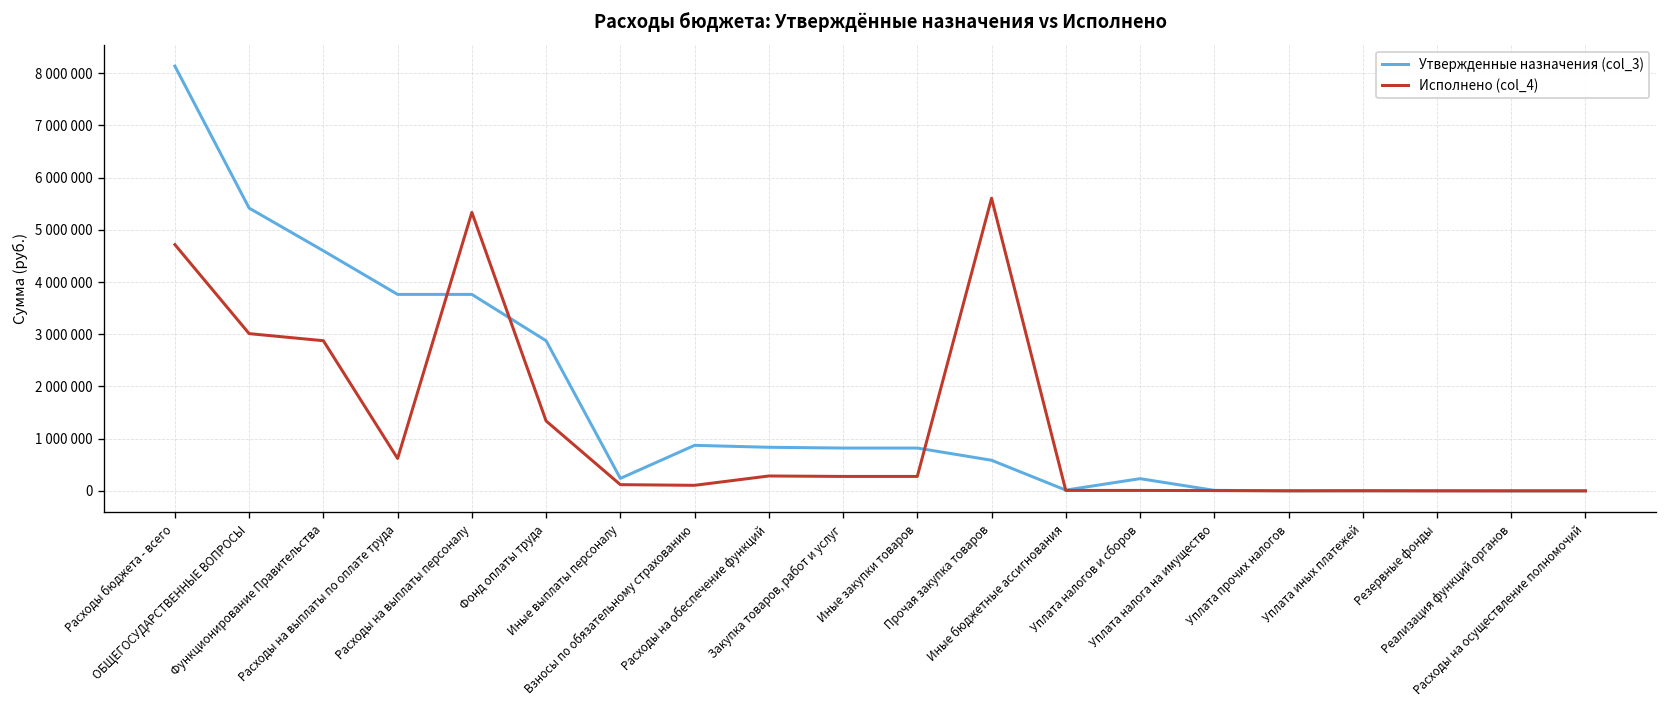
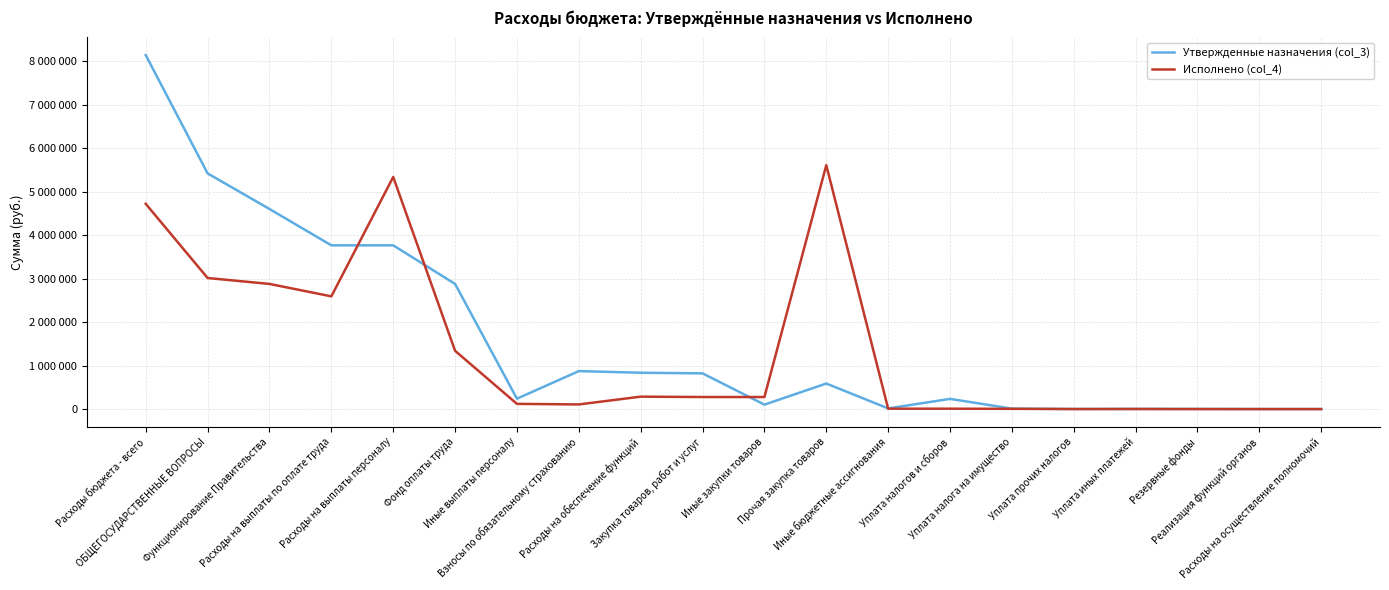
Исполнено (col_4), Расходы на выплаты по оплате труда: 600000 -> 2600000
Утвержденные назначения (col_3), Иные закупки товаров: 800000 -> 100000
